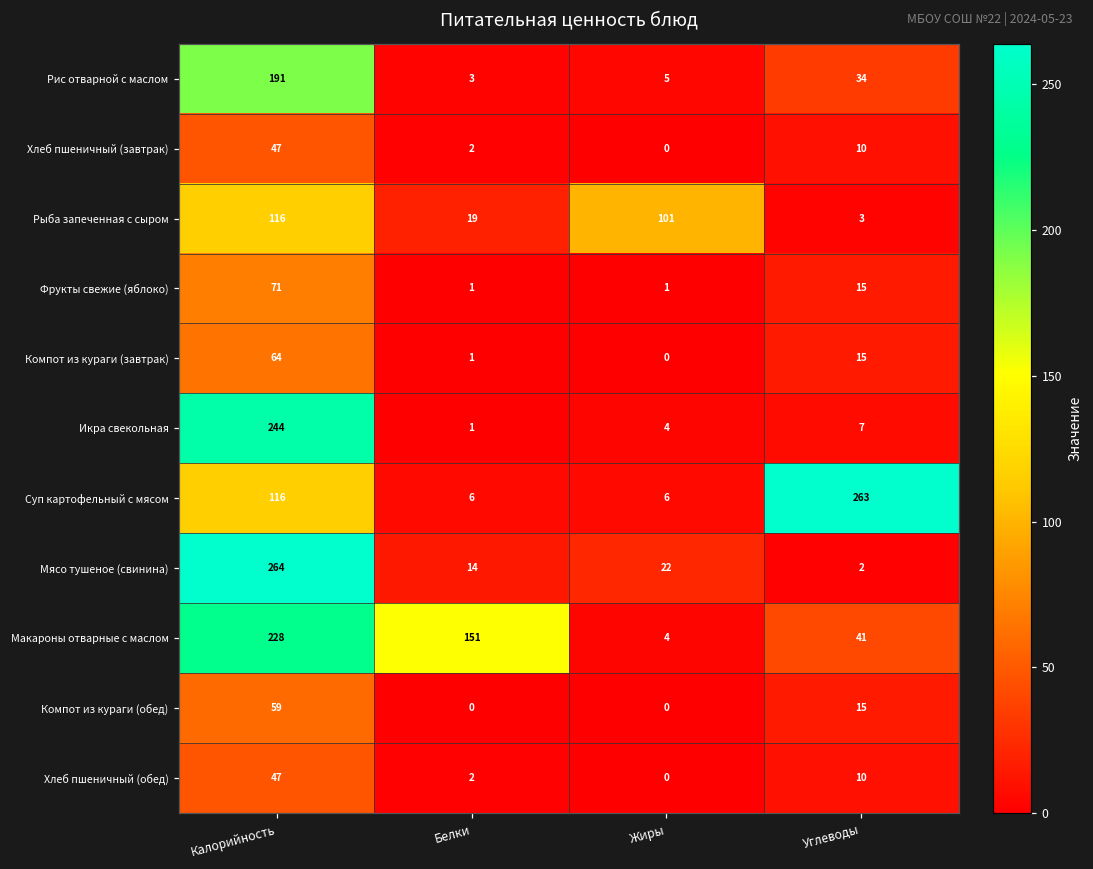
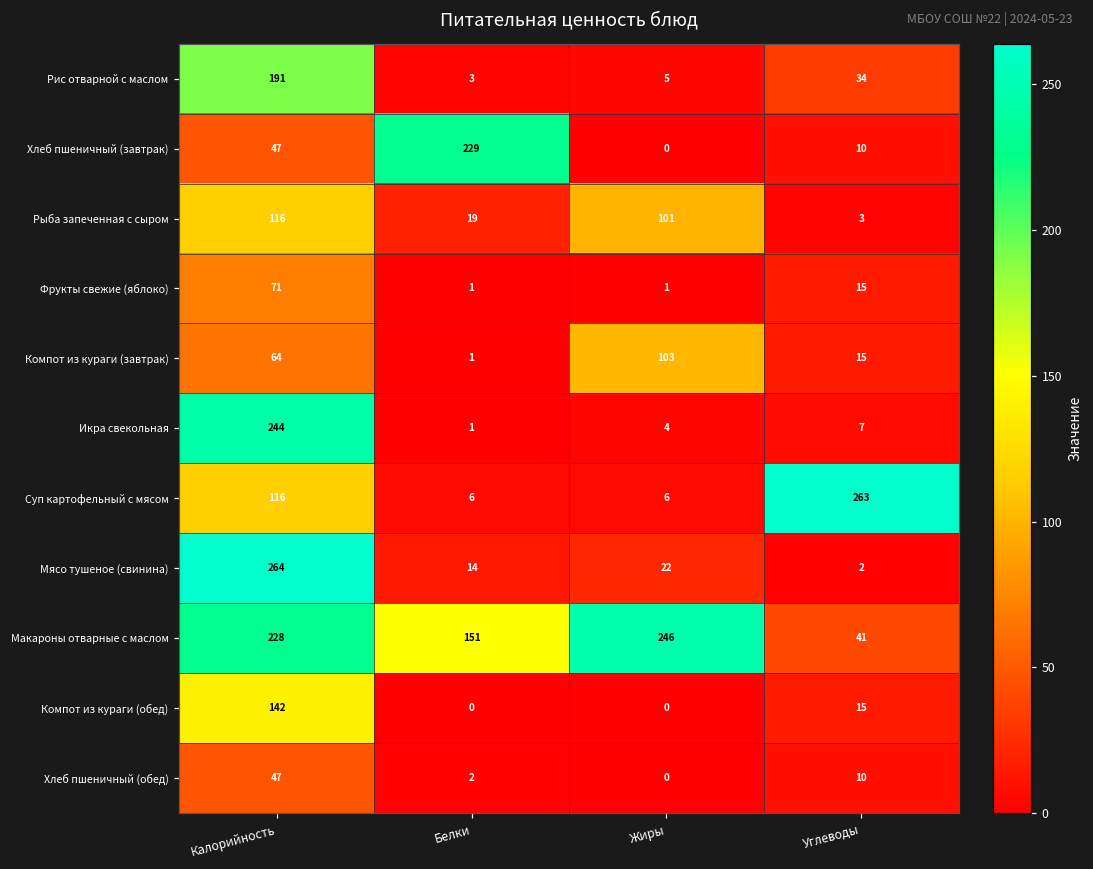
Хлеб пшеничный (завтрак), Белки: 2 -> 229
Компот из кураги (завтрак), Жиры: 0 -> 103
Макароны отварные с маслом, Жиры: 4 -> 246
Компот из кураги (обед), Калорийность: 59 -> 142
